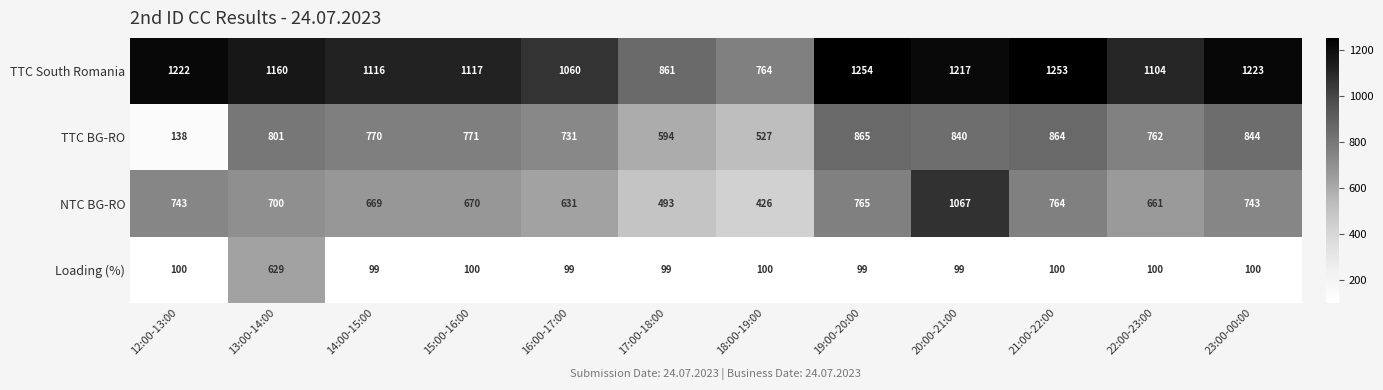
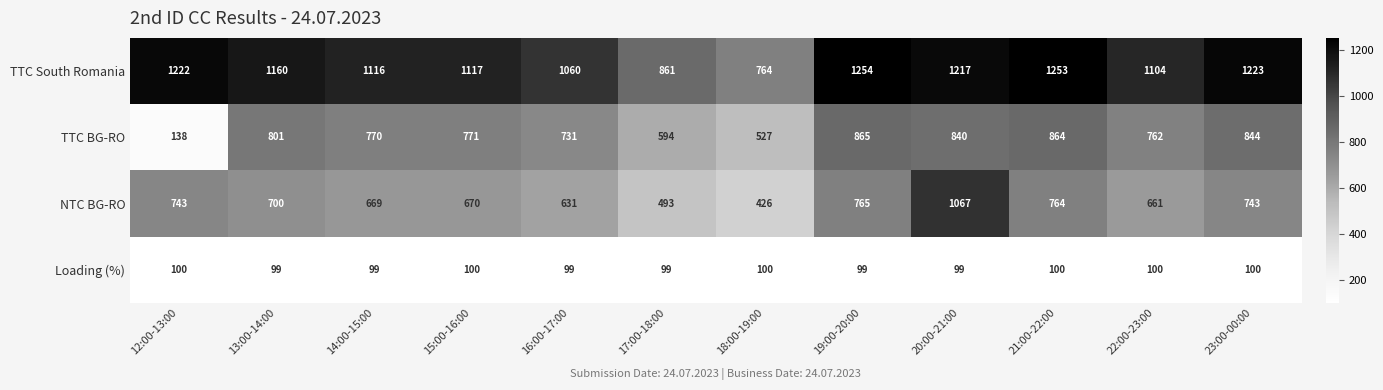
Loading (%), 13:00-14:00: 629 -> 99
